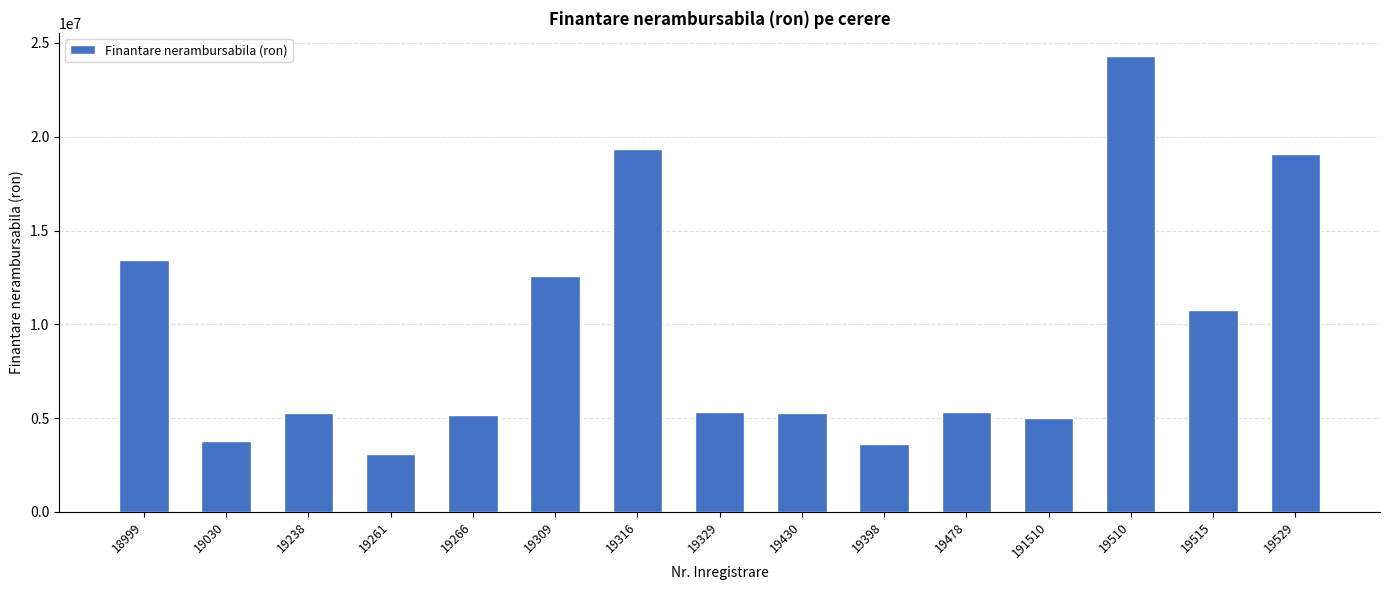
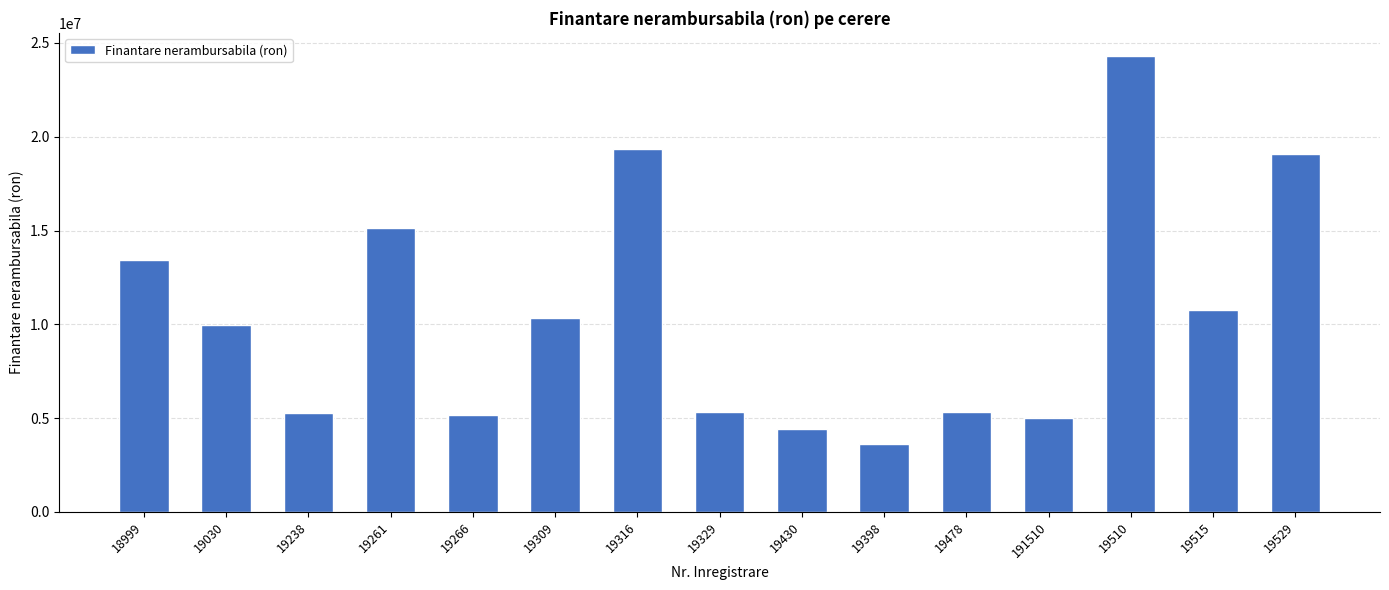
19030: 3800000 -> 10000000
19261: 3100000 -> 15100000
19309: 12600000 -> 10300000
19430: 5300000 -> 4400000
